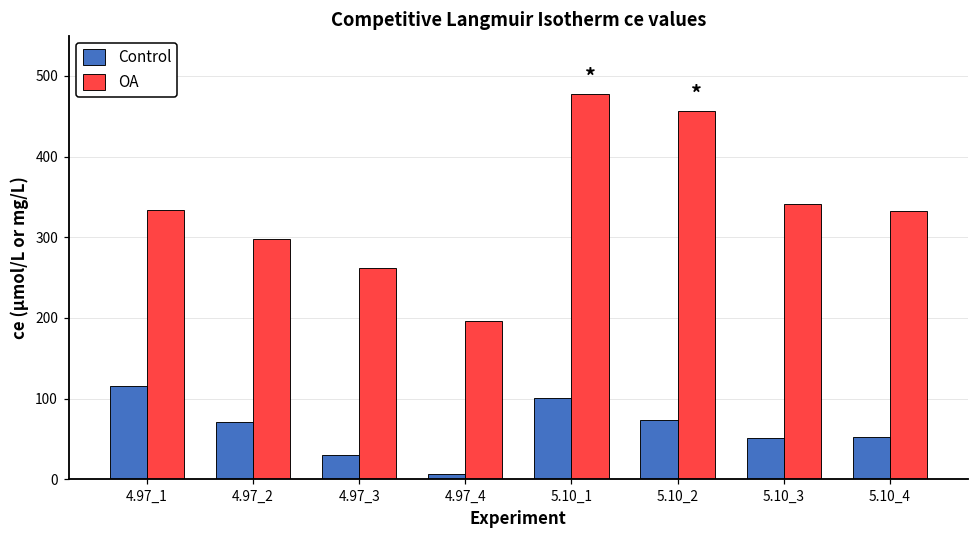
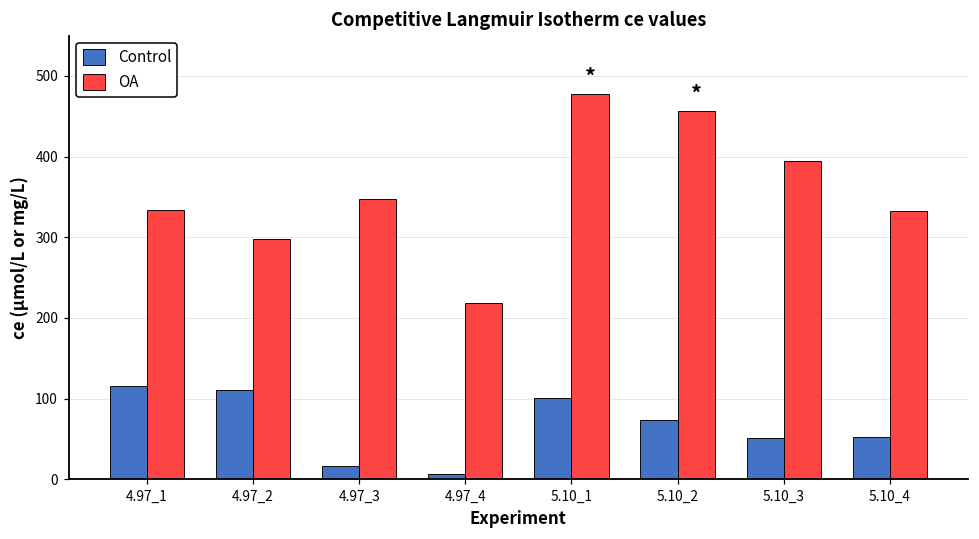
Control, 4.97_2: 70 -> 110
Control, 4.97_3: 30 -> 20
OA, 4.97_3: 260 -> 350
OA, 4.97_4: 200 -> 220
OA, 5.10_3: 340 -> 390
